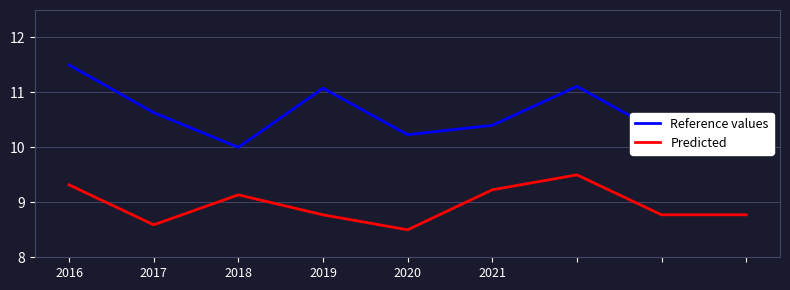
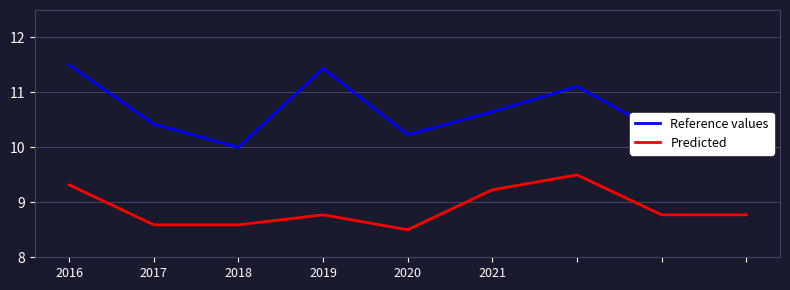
Reference values, 2017: 10.6 -> 10.4
Predicted, 2018: 9.1 -> 8.6
Reference values, 2019: 11.1 -> 11.4
Reference values, 2021: 10.4 -> 10.6
